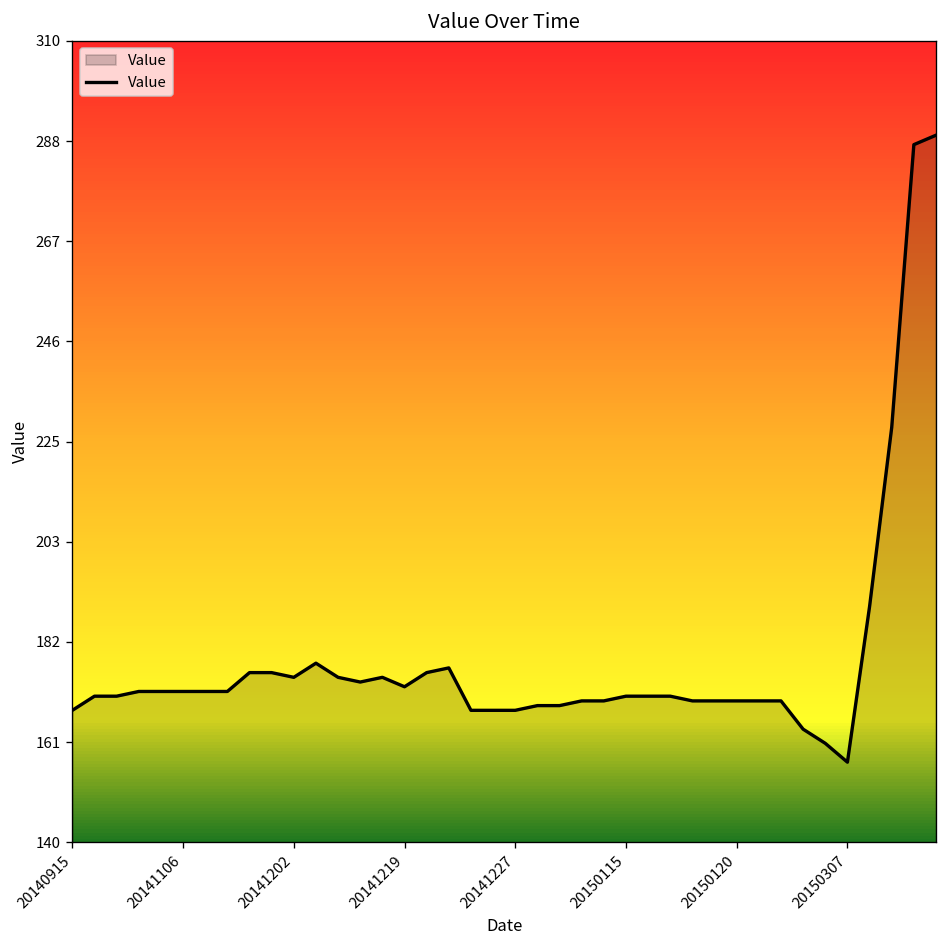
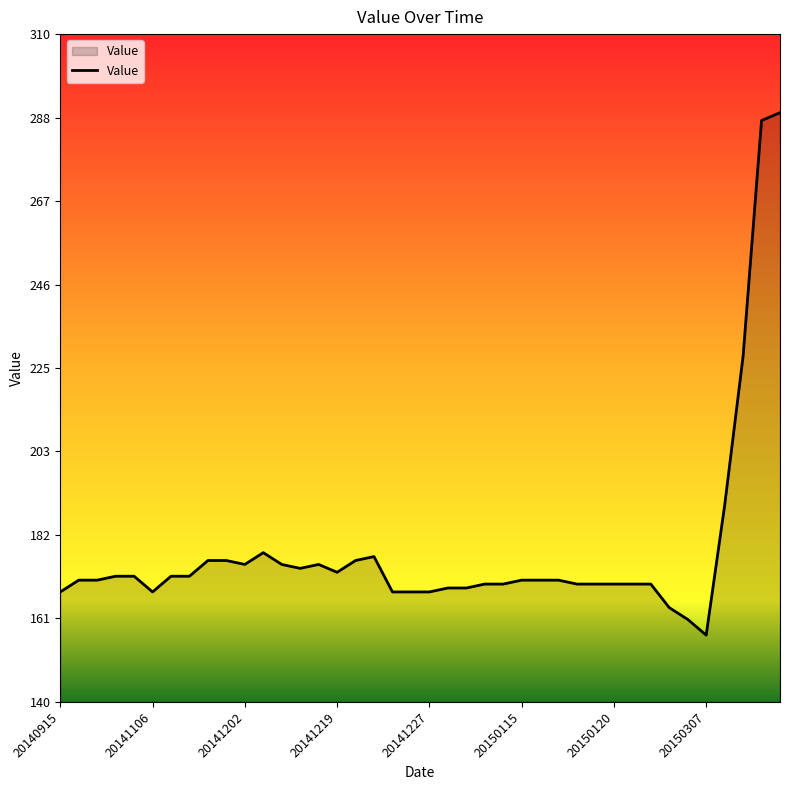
20141106: 172 -> 168
